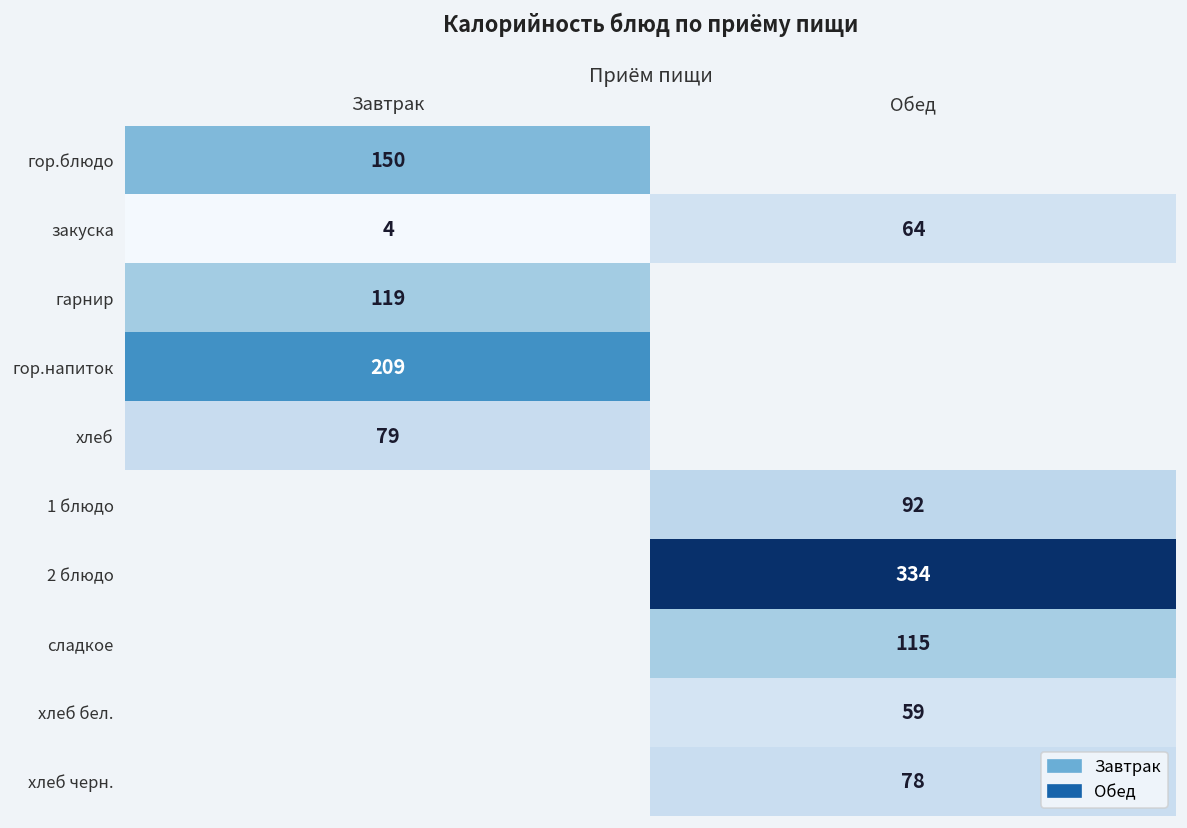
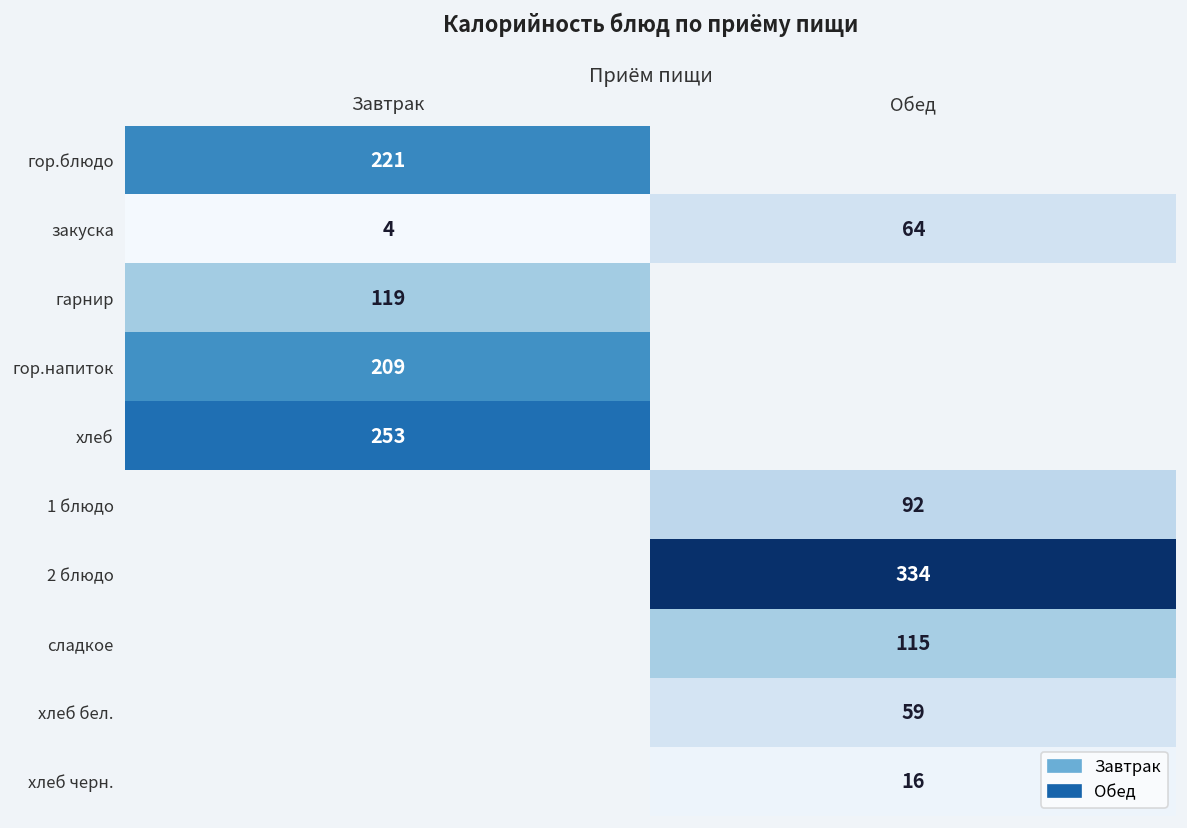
гор.блюдо, Завтрак: 150 -> 221
хлеб, Завтрак: 79 -> 253
хлеб черн., Обед: 78 -> 16
